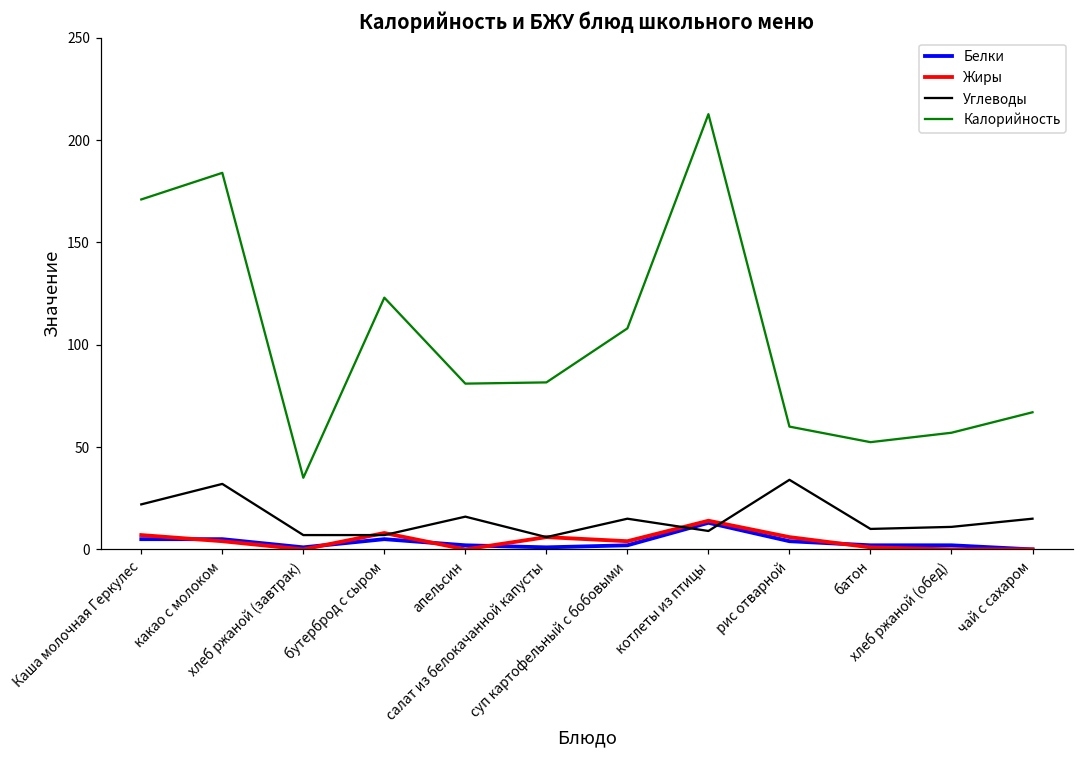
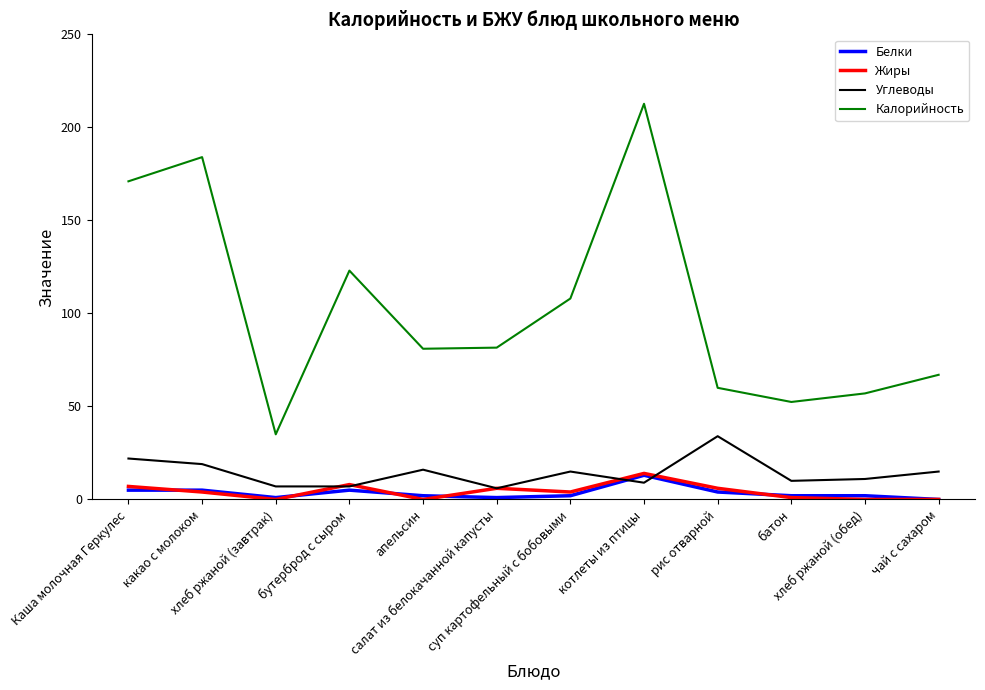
Углеводы, какао с молоком: 32 -> 19
